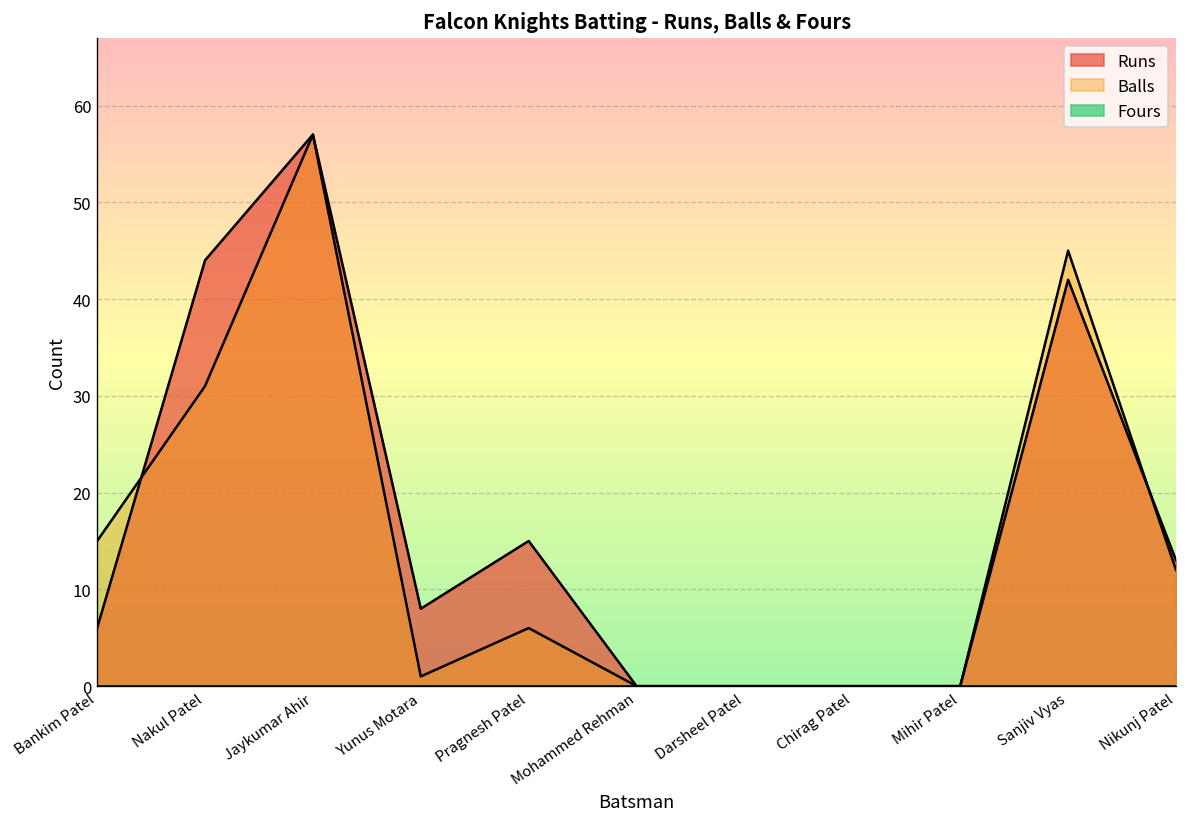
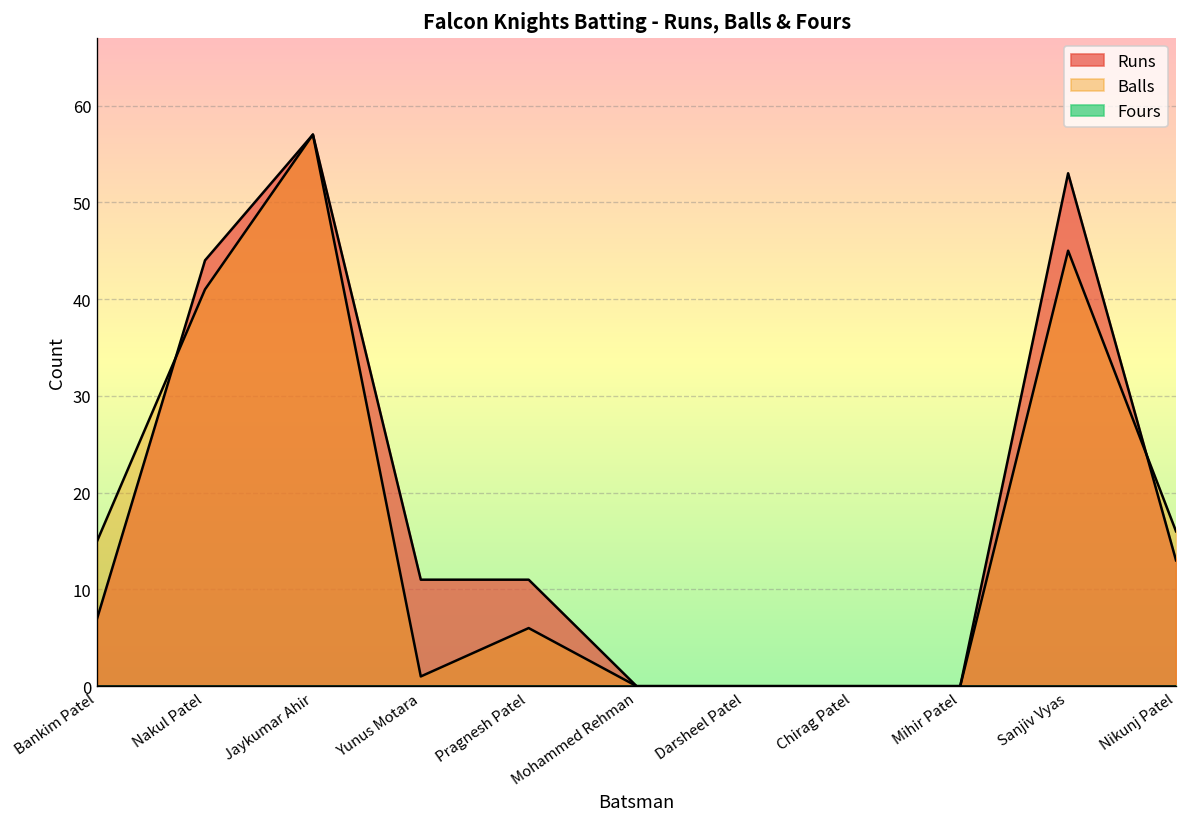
Runs, Bankim Patel: 6 -> 7
Balls, Nakul Patel: 31 -> 41
Runs, Yunus Motara: 8 -> 11
Runs, Pragnesh Patel: 15 -> 11
Runs, Sanjiv Vyas: 42 -> 53
Balls, Nikunj Patel: 12 -> 16
